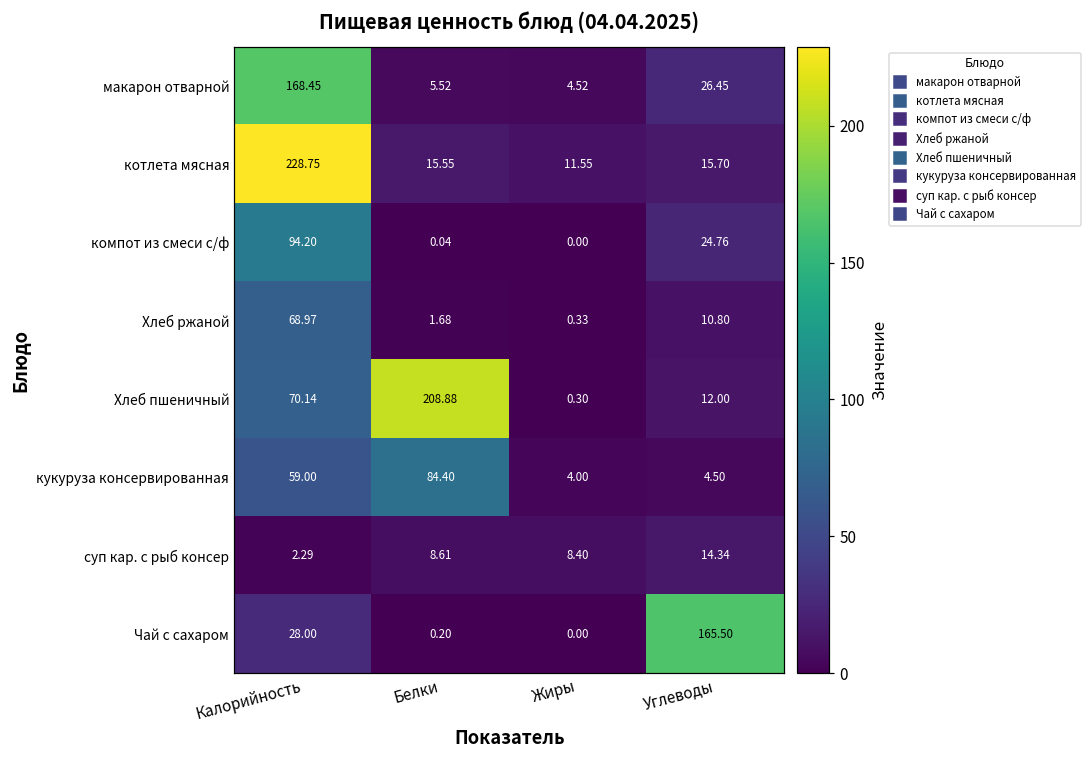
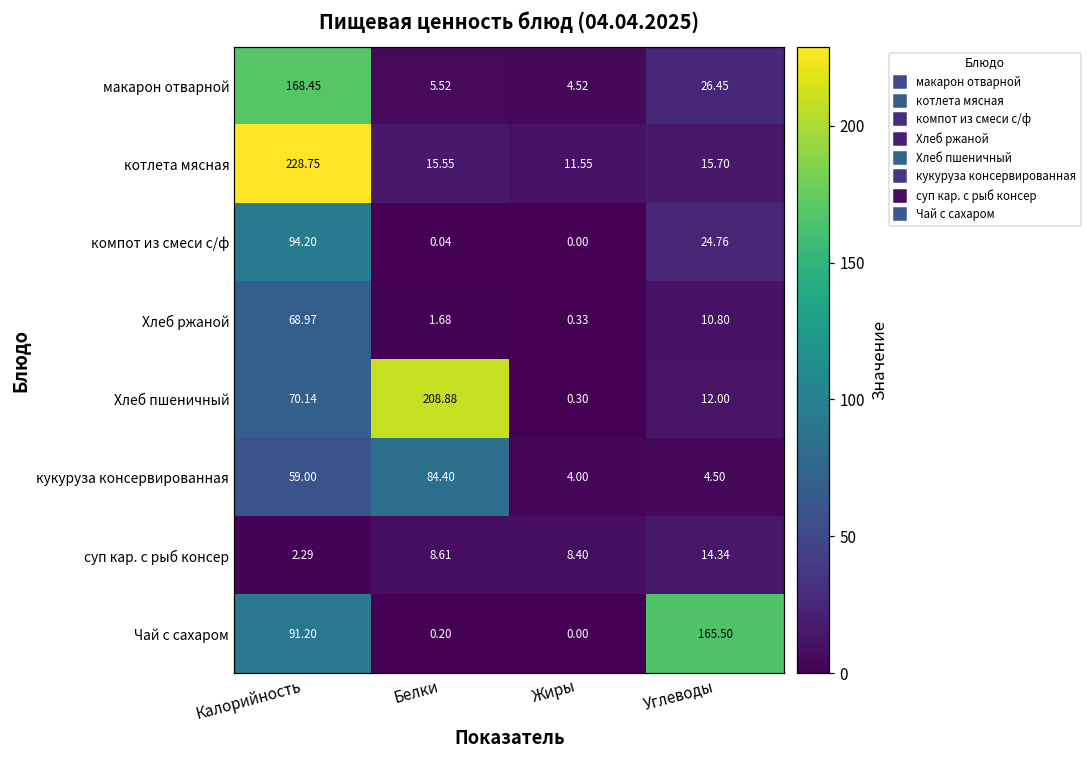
Чай с сахаром, Калорийность: 28.00 -> 91.20
